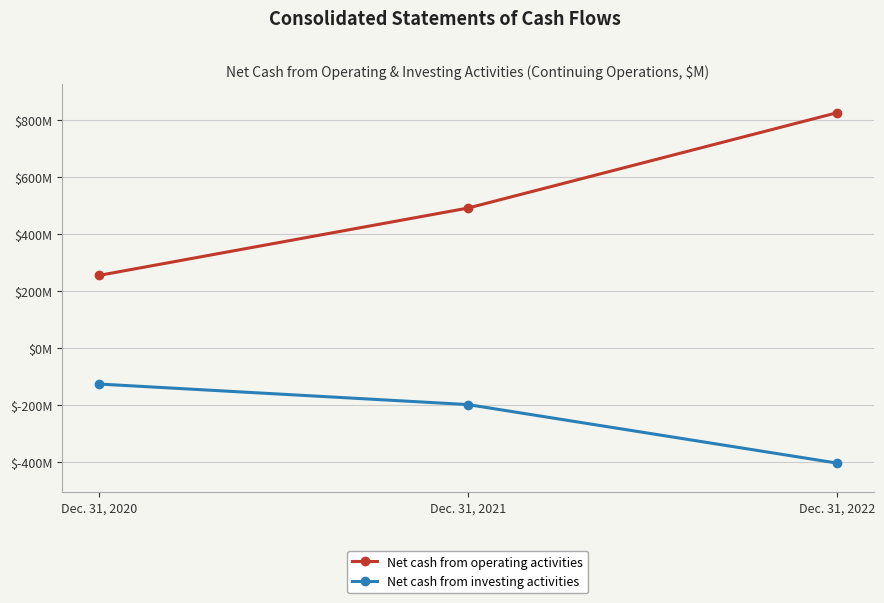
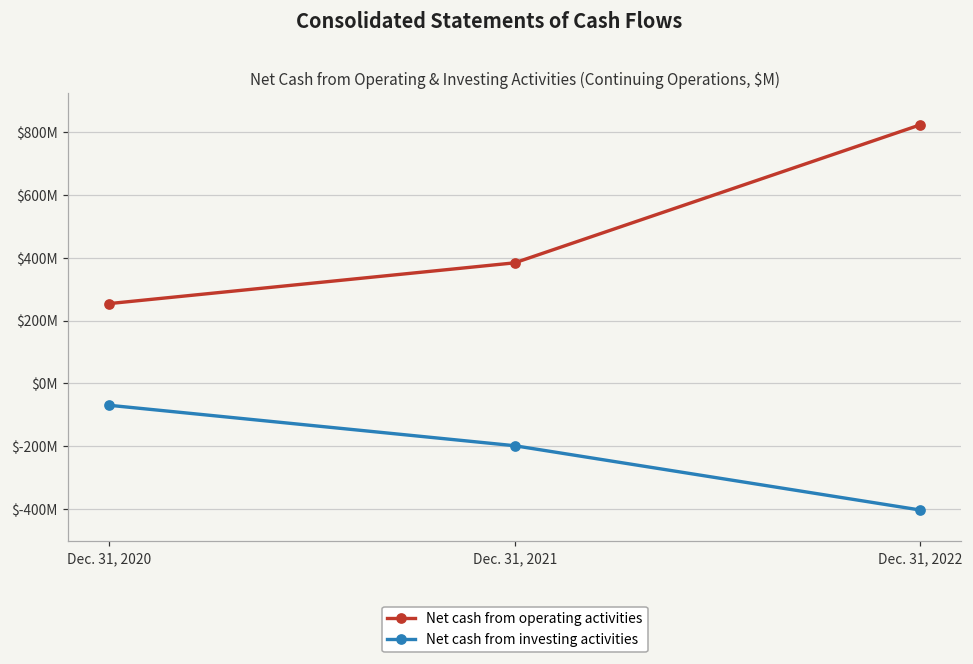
Net cash from investing activities, Dec. 31, 2020: $-130000000 -> $-70000000
Net cash from operating activities, Dec. 31, 2021: $490000000 -> $380000000
